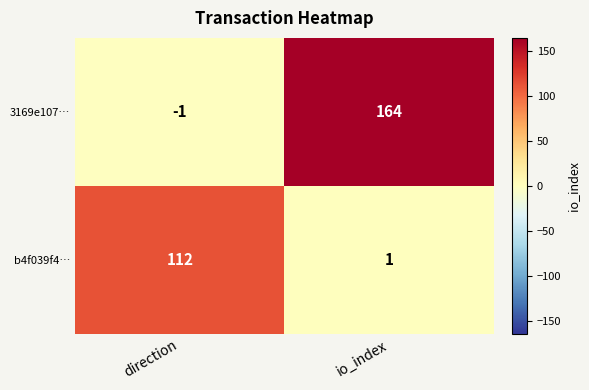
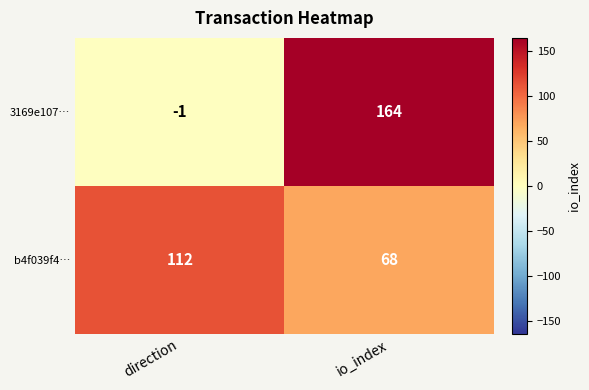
b4f039f4…, io_index: 1 -> 68
